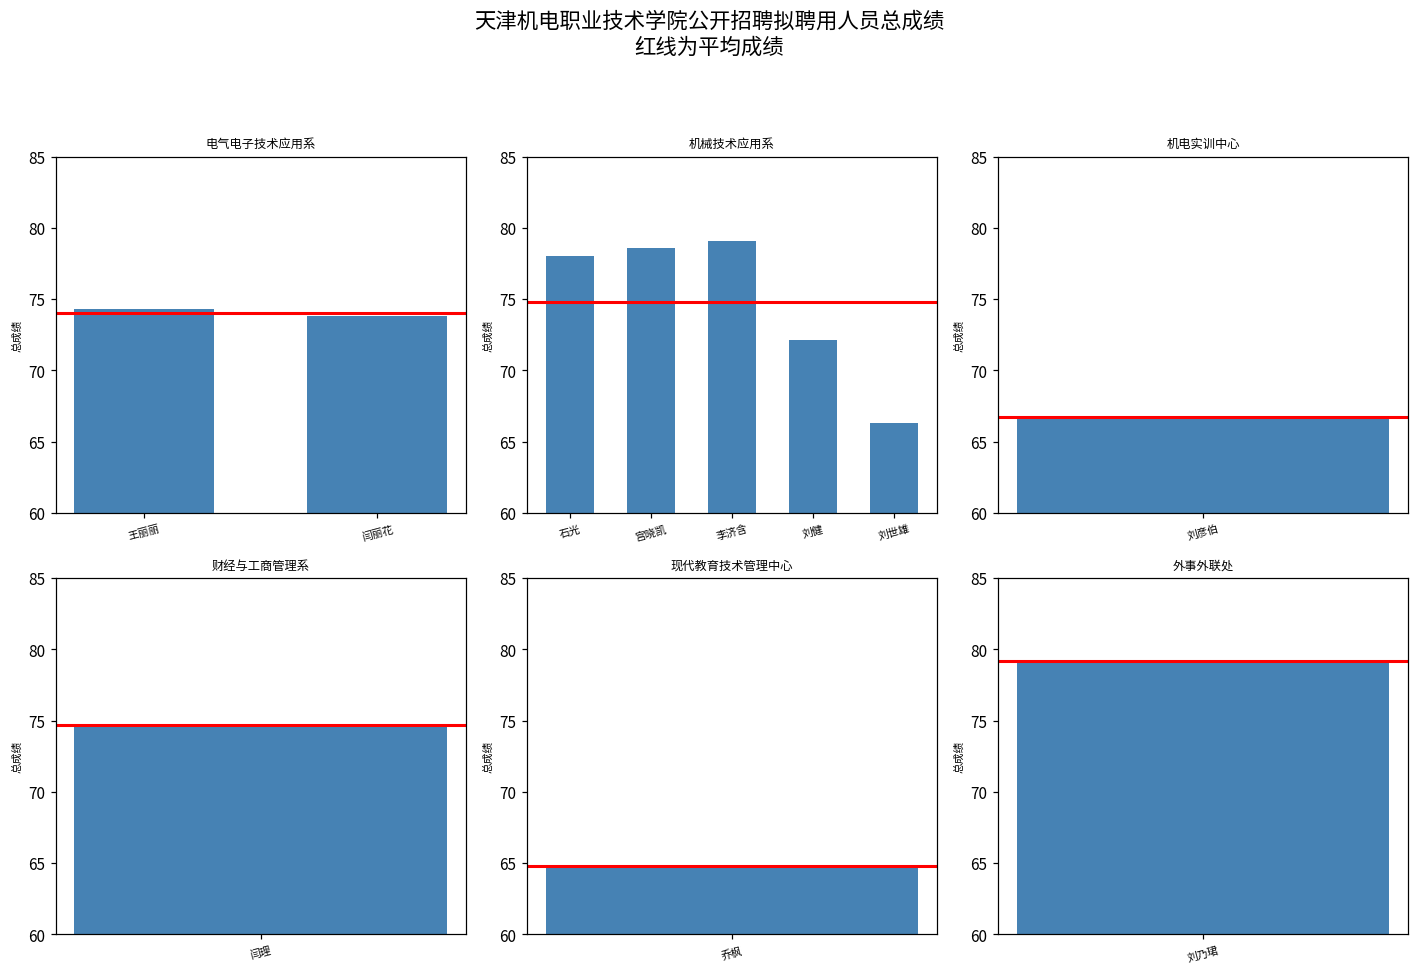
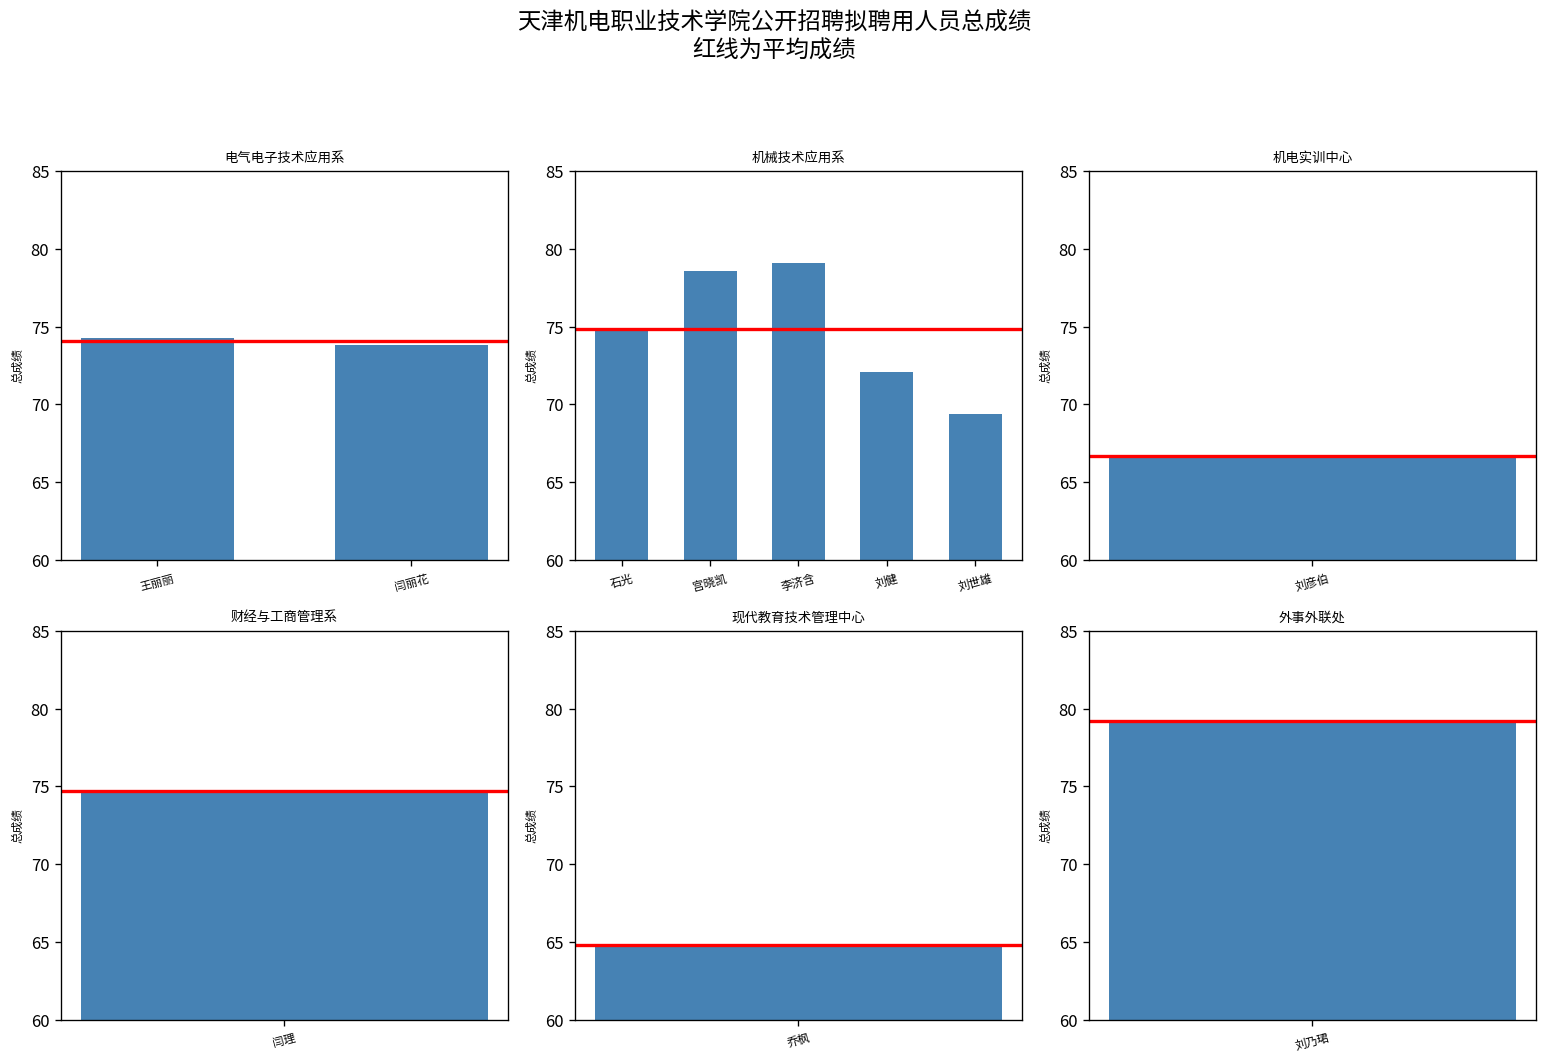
机械技术应用系, 石光: 78.0 -> 74.9
机械技术应用系, 刘世雄: 66.3 -> 69.4
